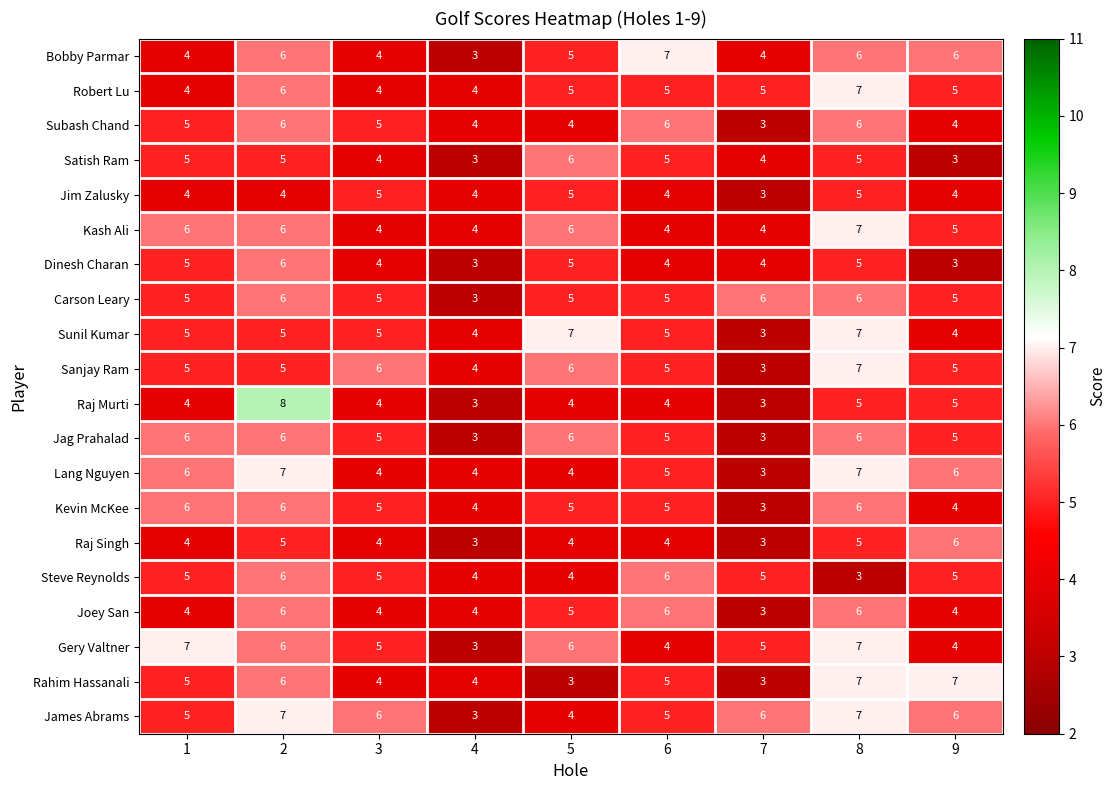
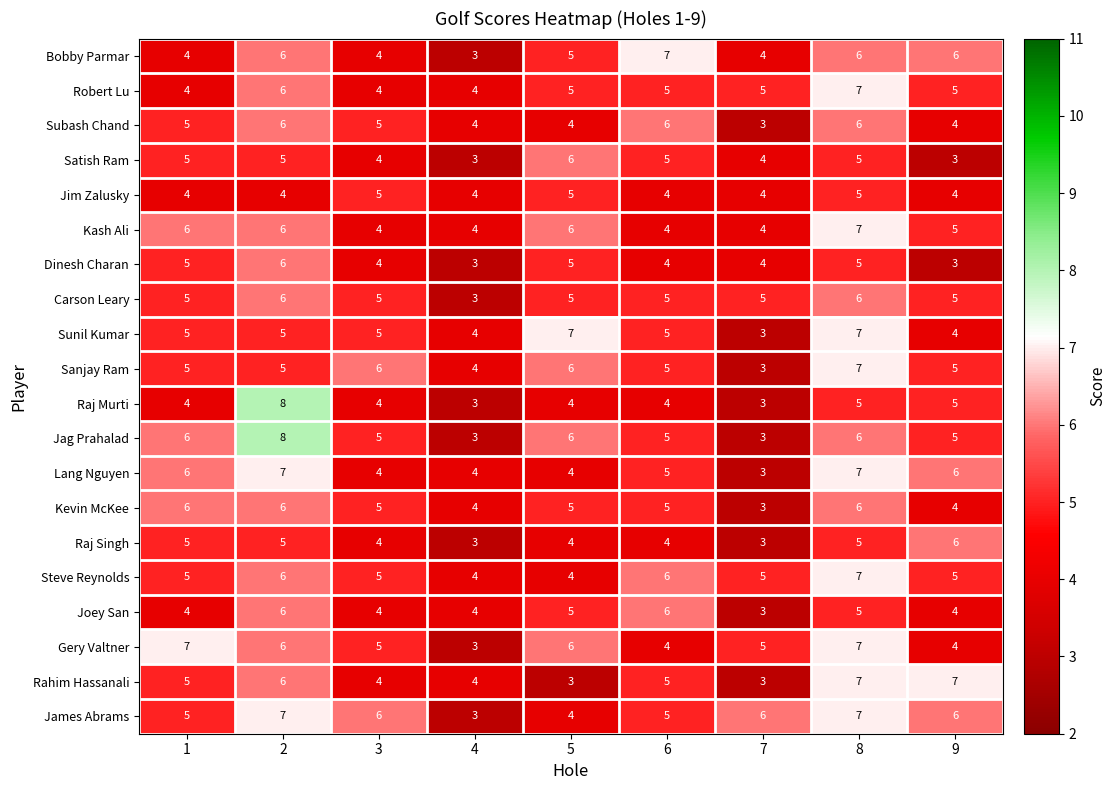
Jim Zalusky, 7: 3 -> 4
Carson Leary, 7: 6 -> 5
Jag Prahalad, 2: 6 -> 8
Raj Singh, 1: 4 -> 5
Steve Reynolds, 8: 3 -> 7
Joey San, 8: 6 -> 5
